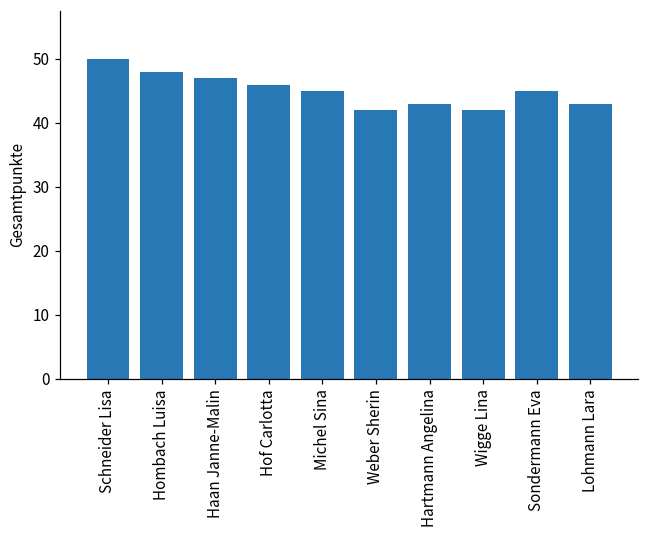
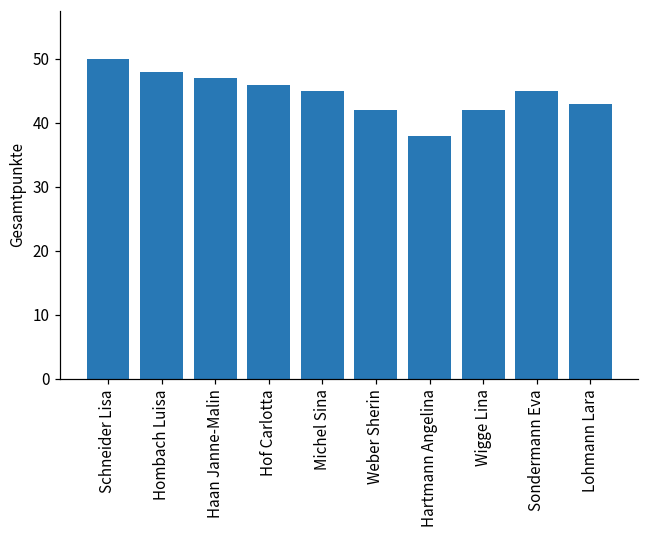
Hartmann Angelina: 43 -> 38
